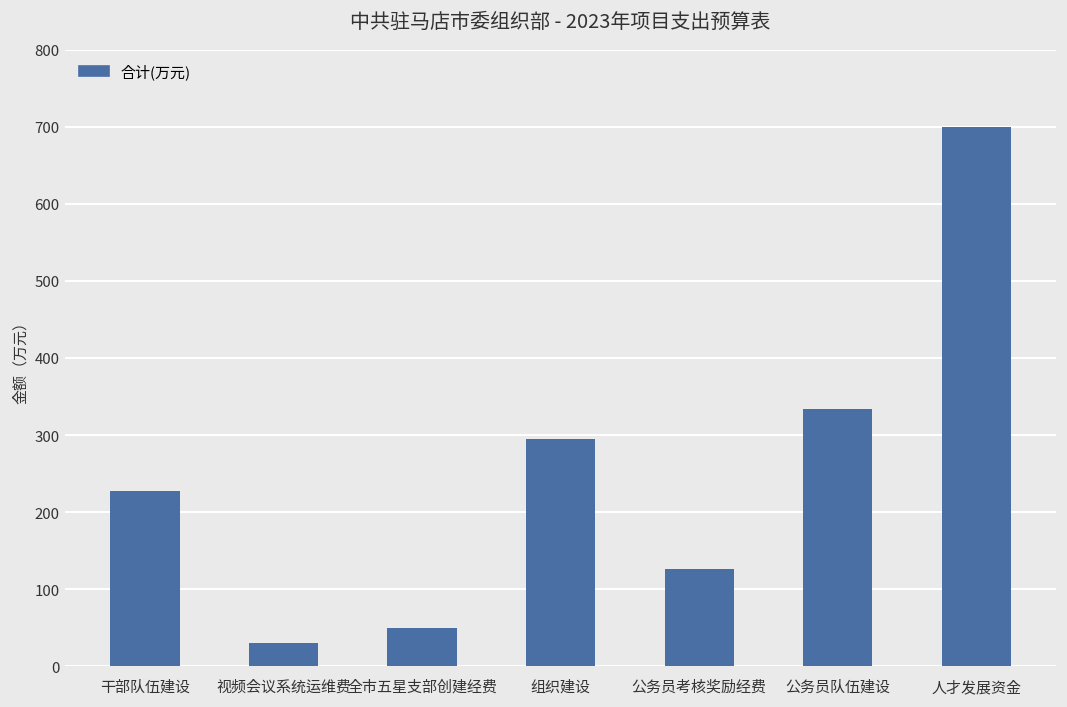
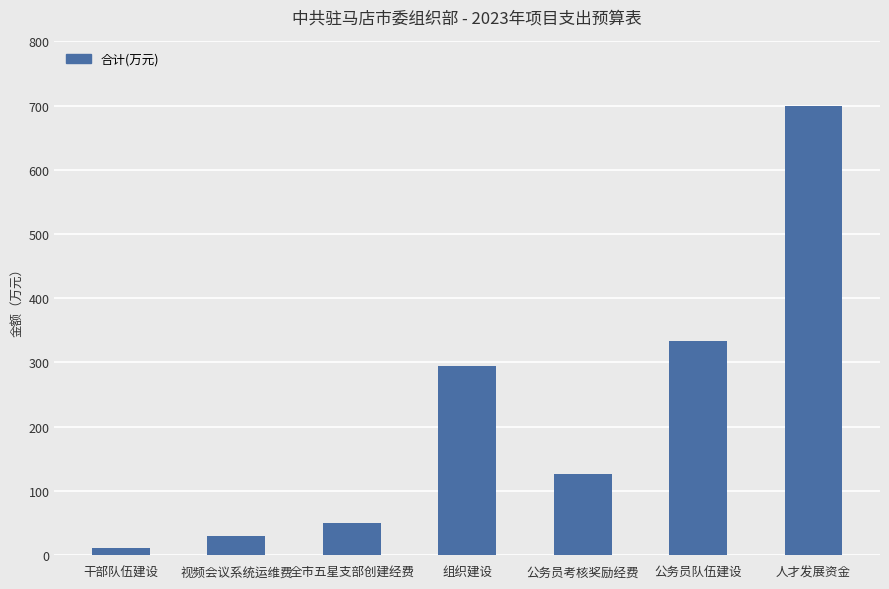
干部队伍建设: 230 -> 10
